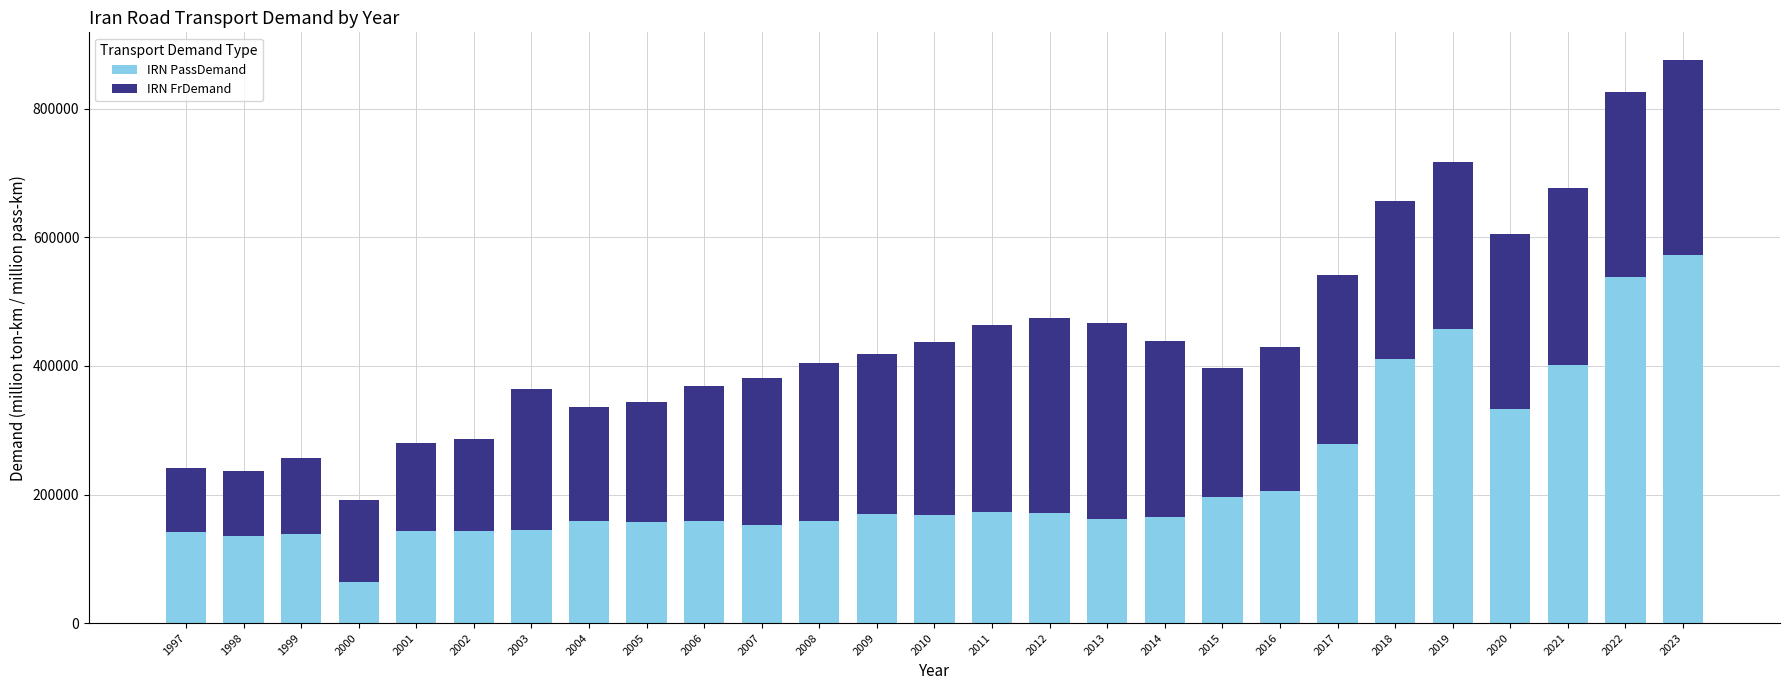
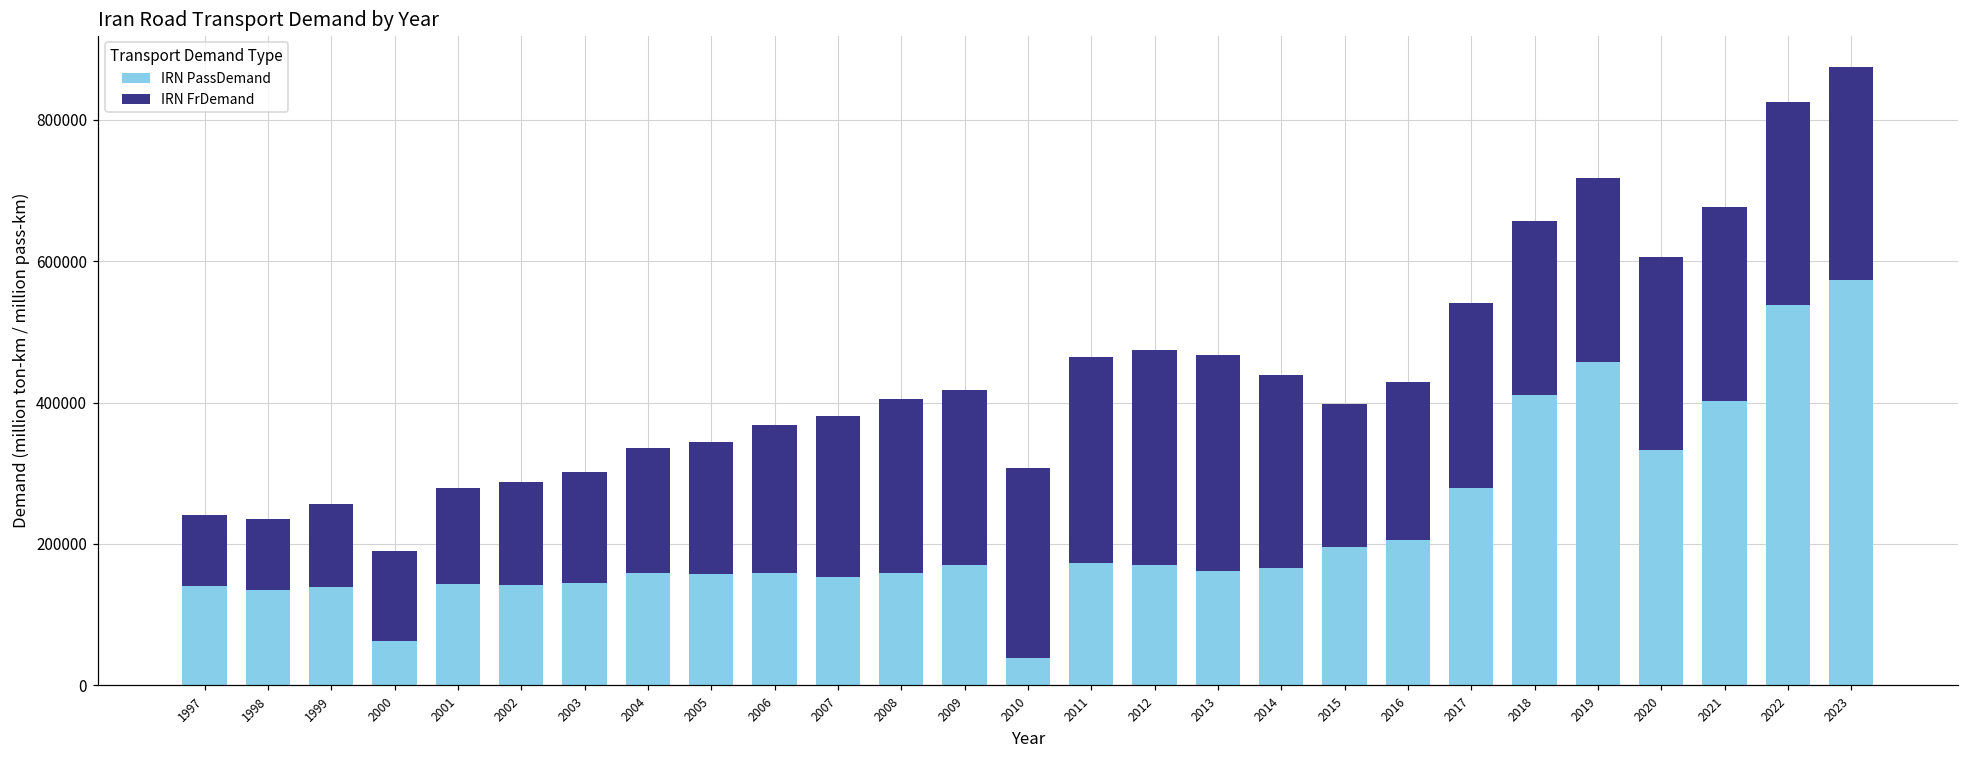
IRN FrDemand, 2003: 220000 -> 160000
IRN PassDemand, 2010: 170000 -> 40000
